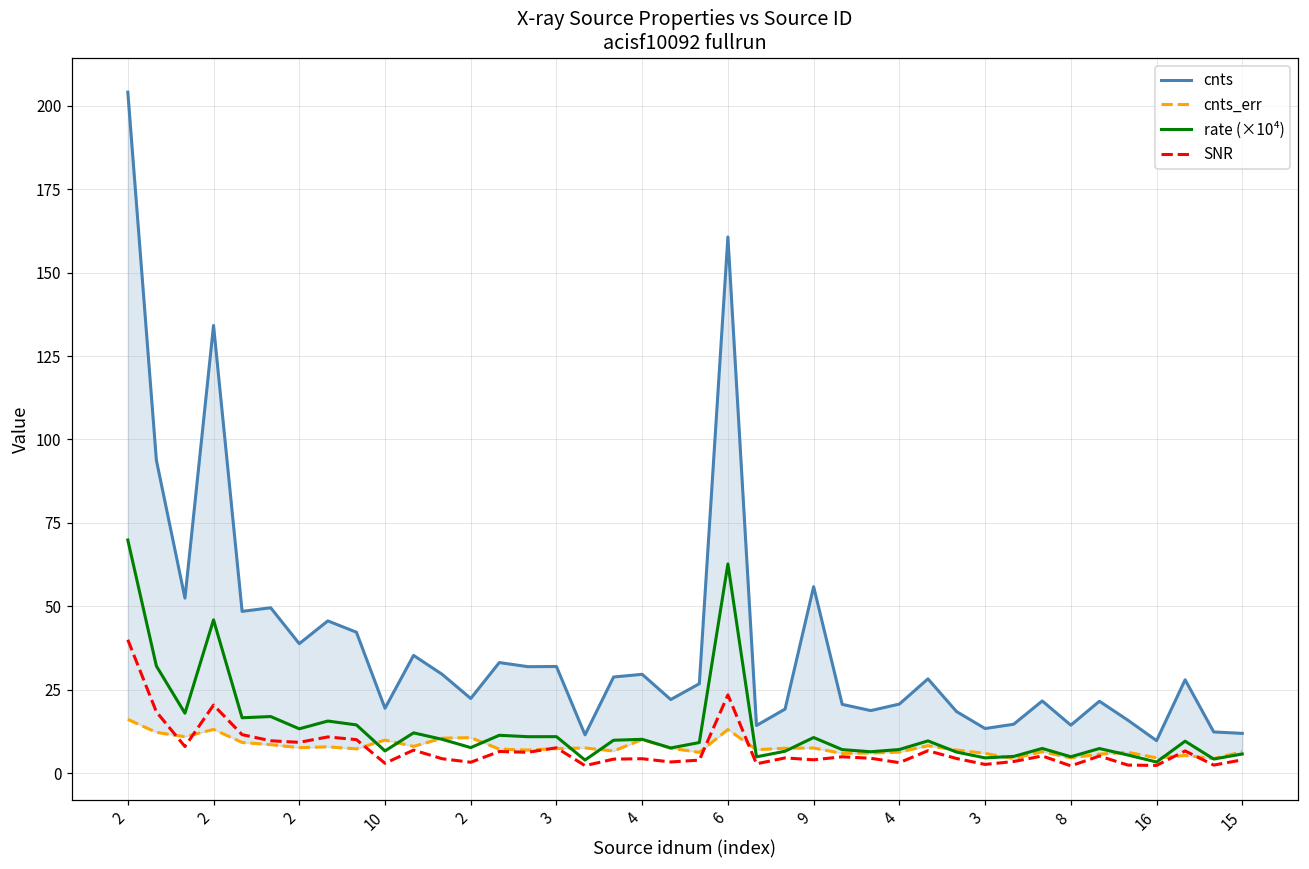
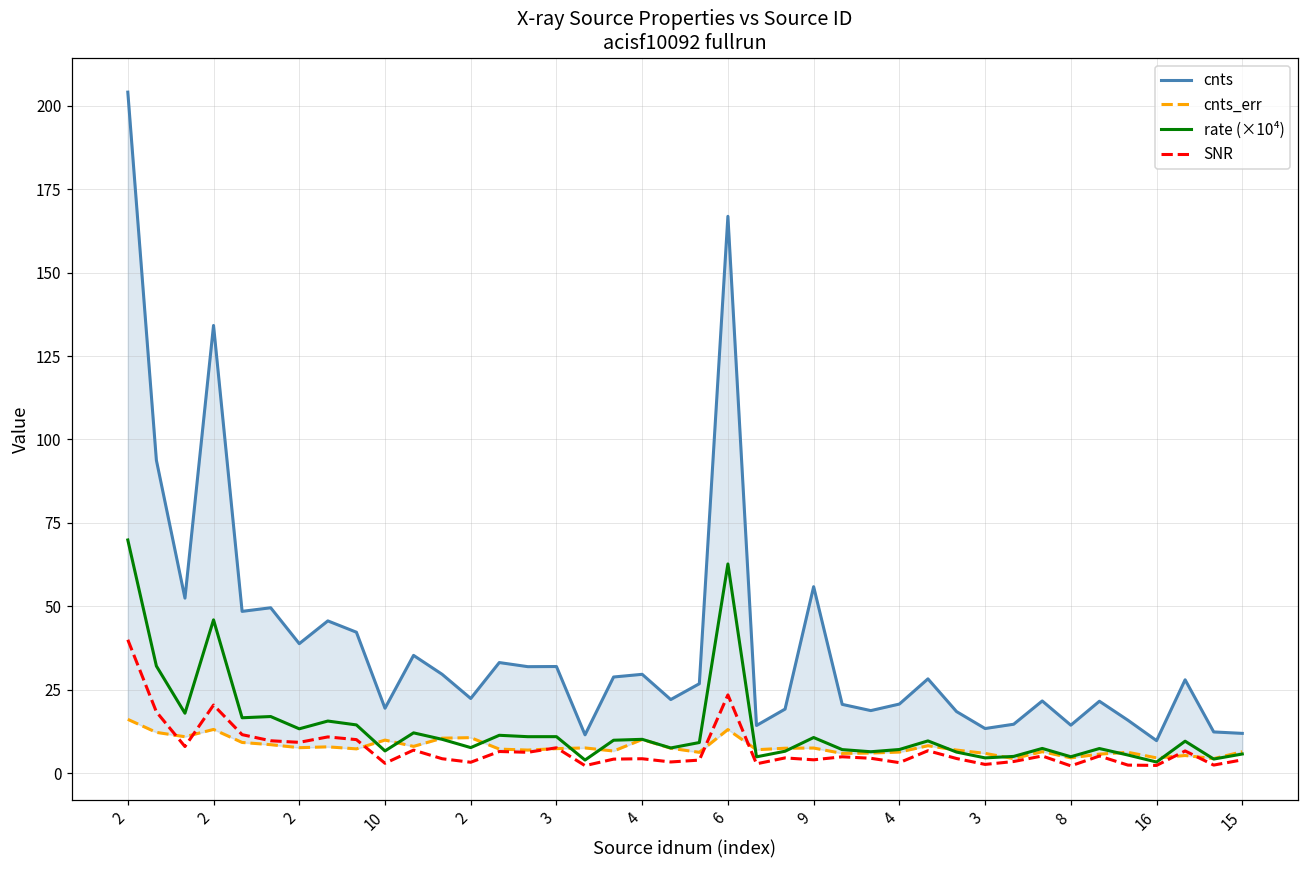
cnts, 6: 161 -> 167
